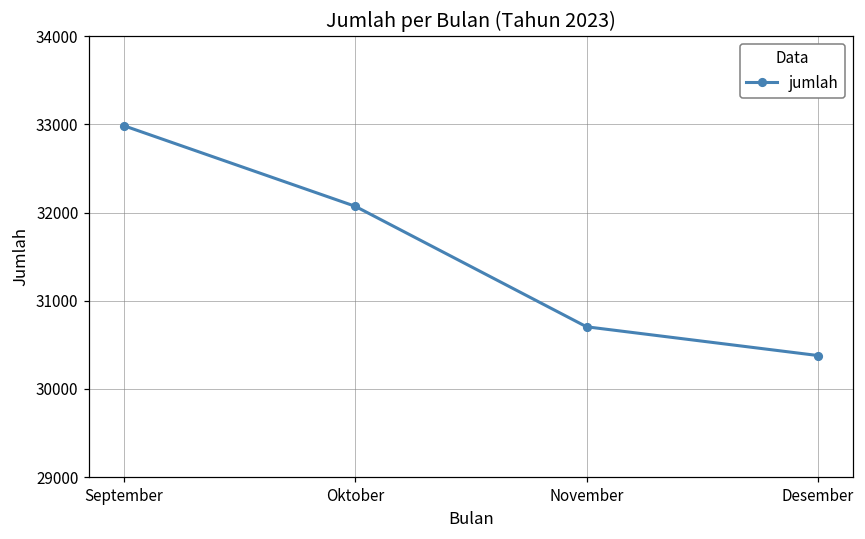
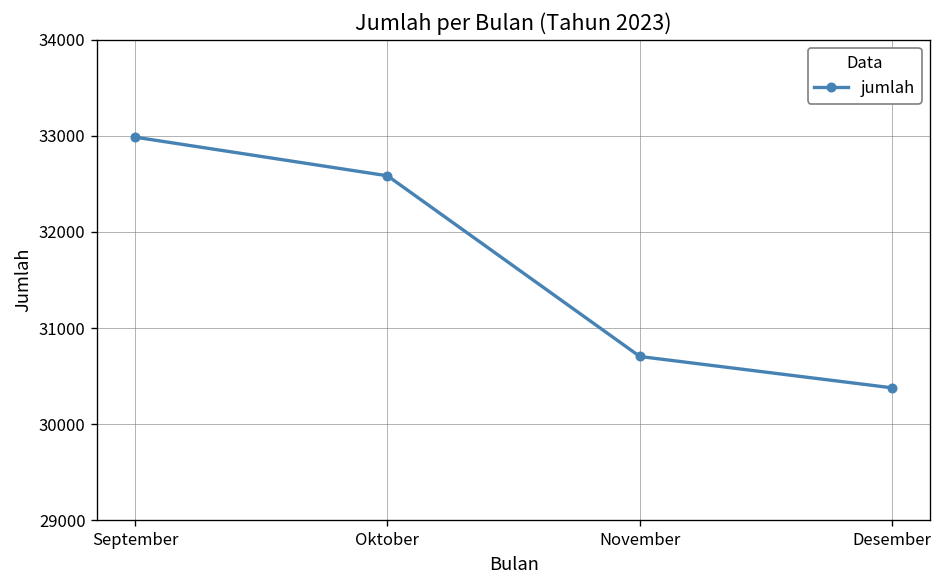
Oktober: 32100 -> 32600
